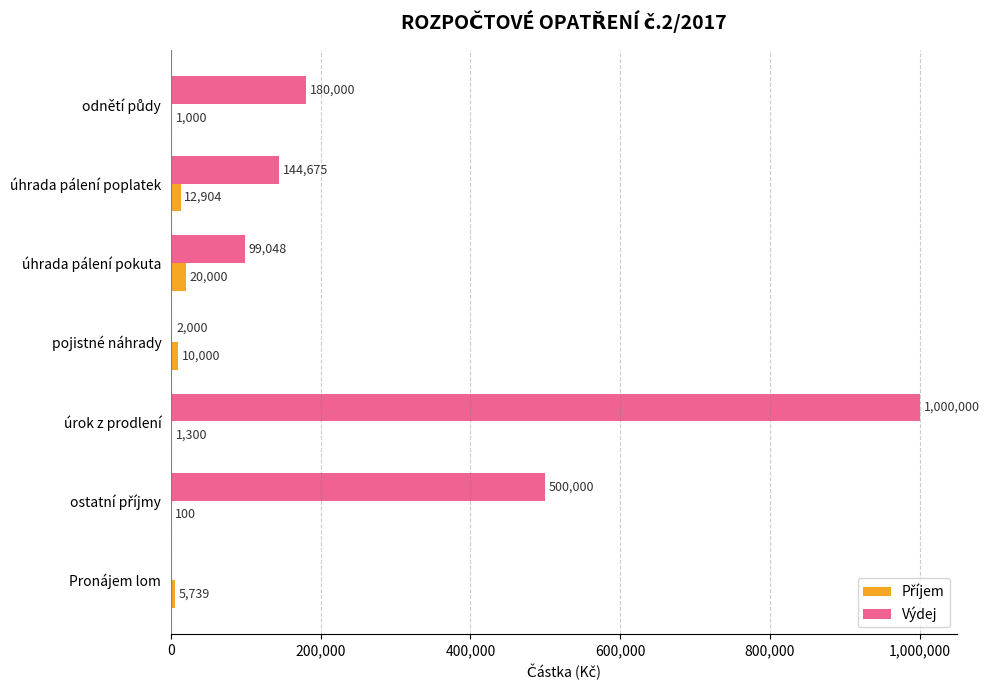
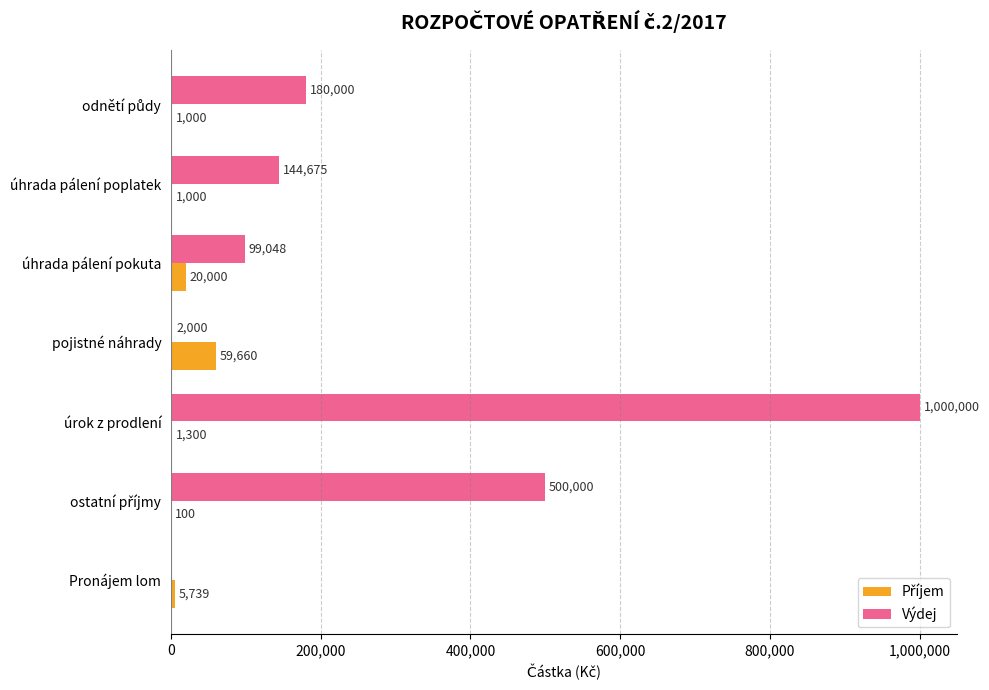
Příjem, úhrada pálení poplatek: 12,904 -> 1,000
Příjem, pojistné náhrady: 10,000 -> 59,660
